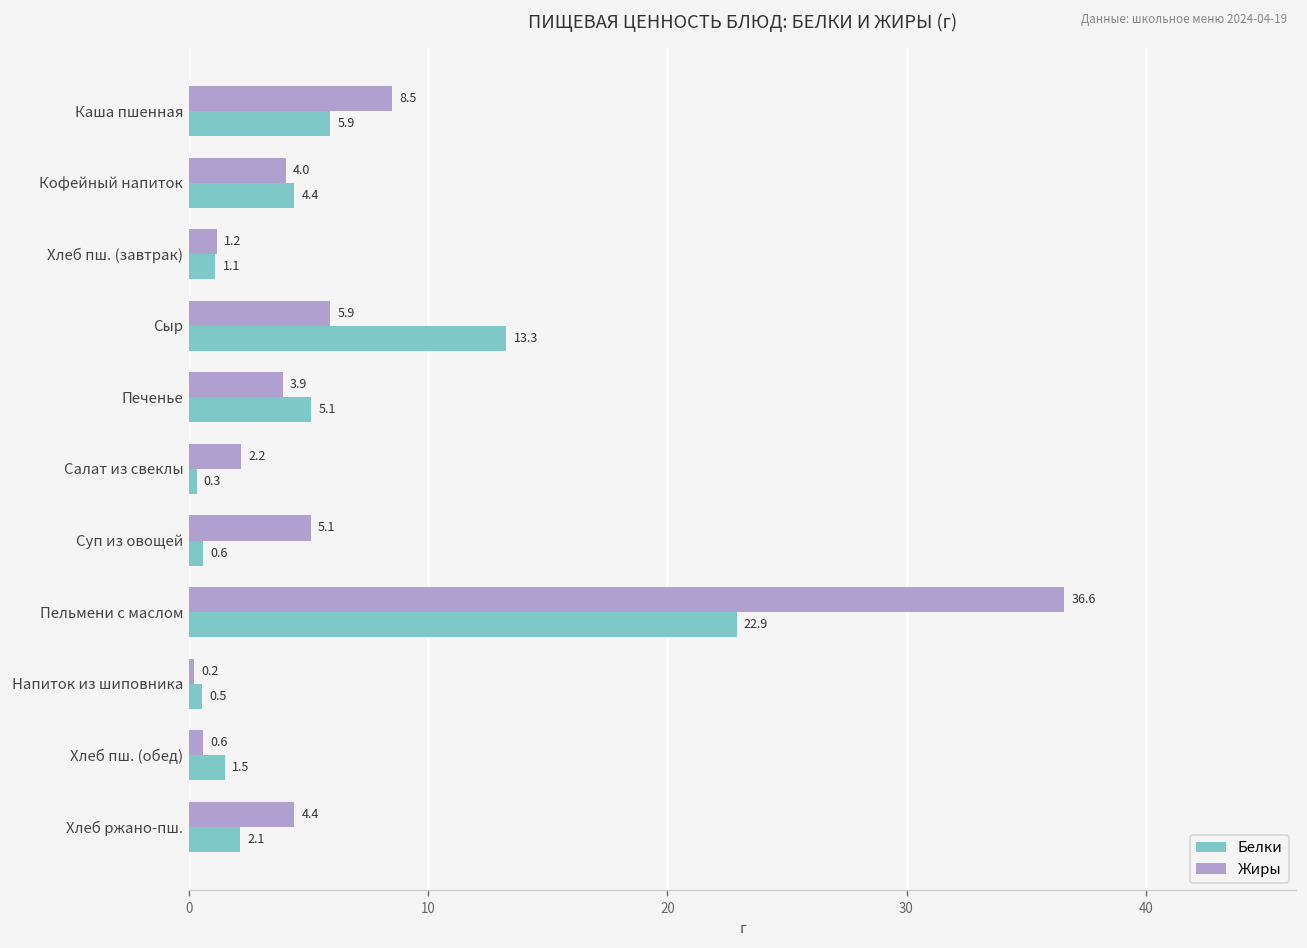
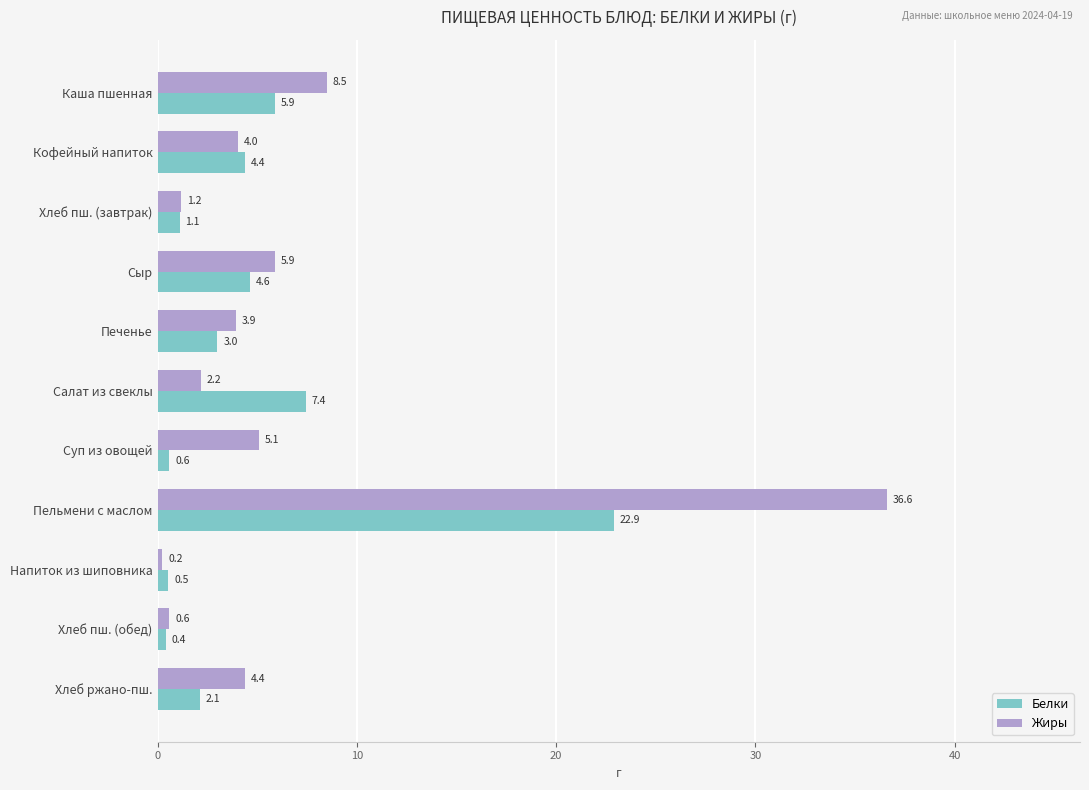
Белки, Сыр: 13.3 -> 4.6
Белки, Печенье: 5.1 -> 3.0
Белки, Салат из свеклы: 0.3 -> 7.4
Белки, Хлеб пш. (обед): 1.5 -> 0.4
